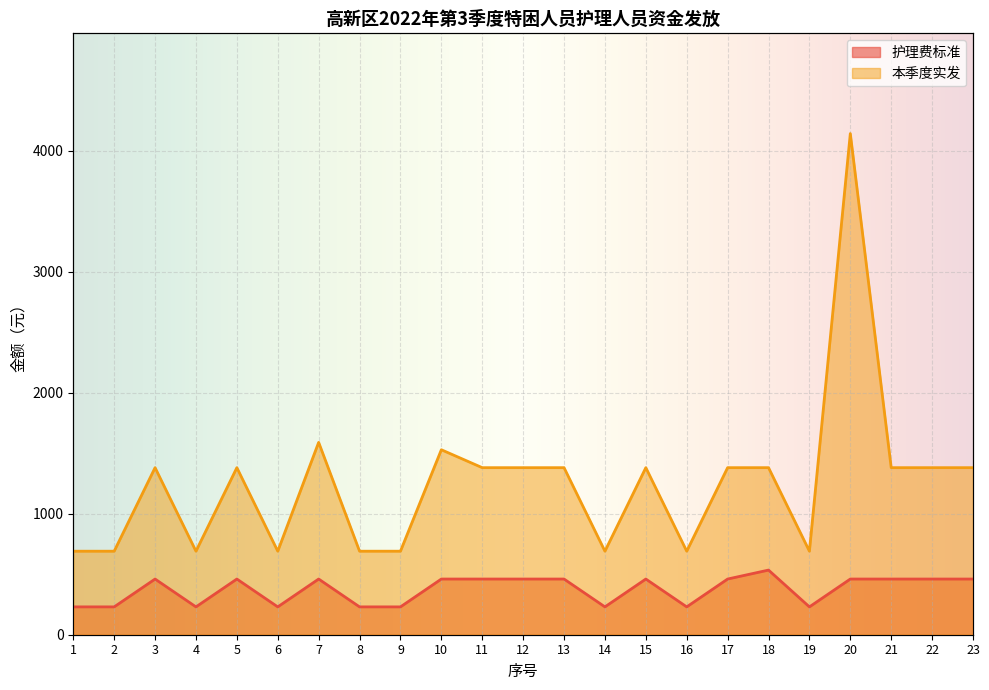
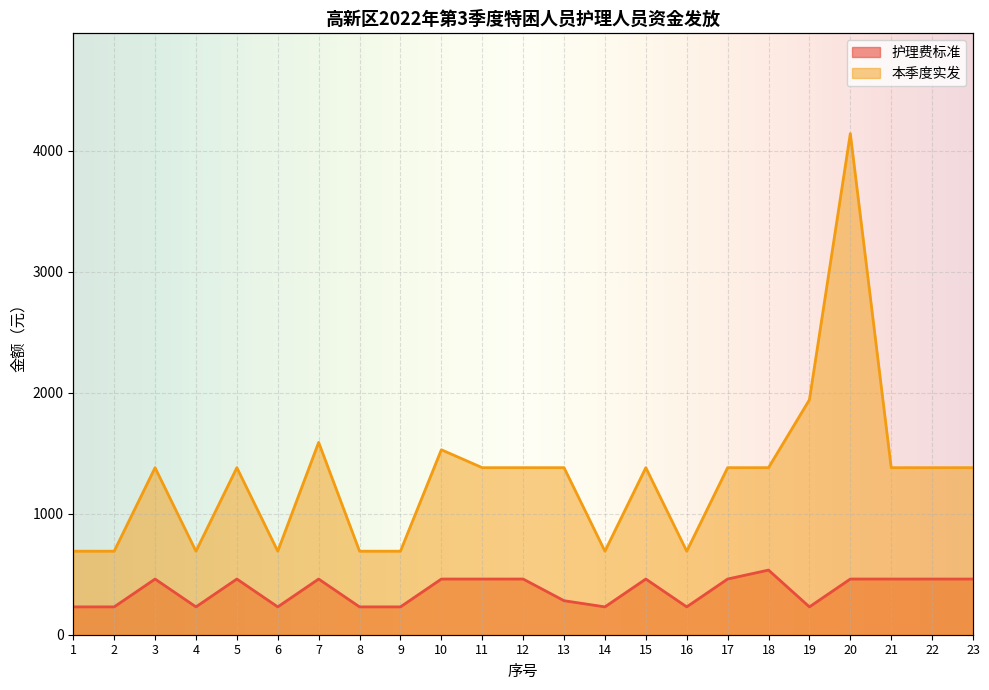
护理费标准, 13: 460 -> 280
本季度实发, 19: 690 -> 1940
